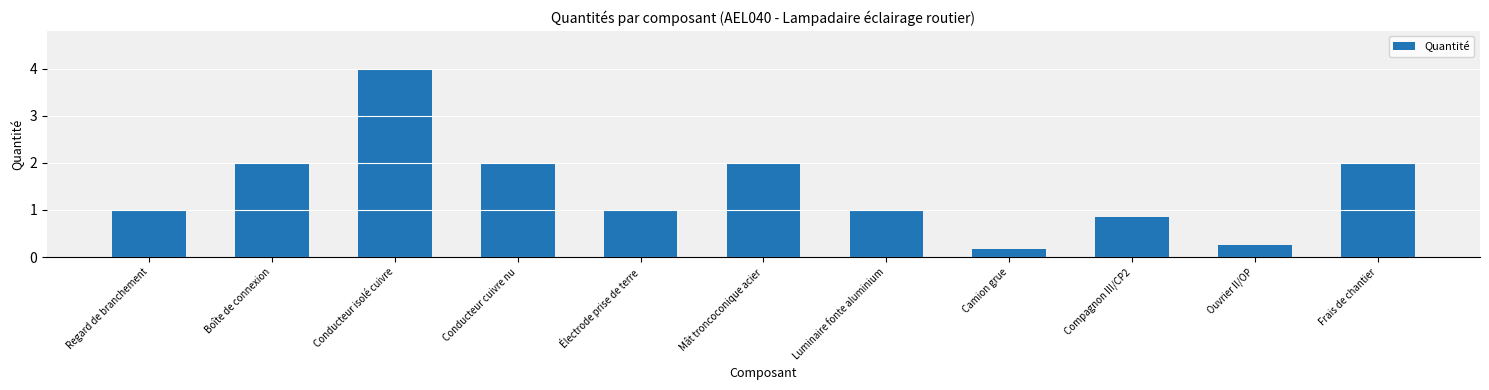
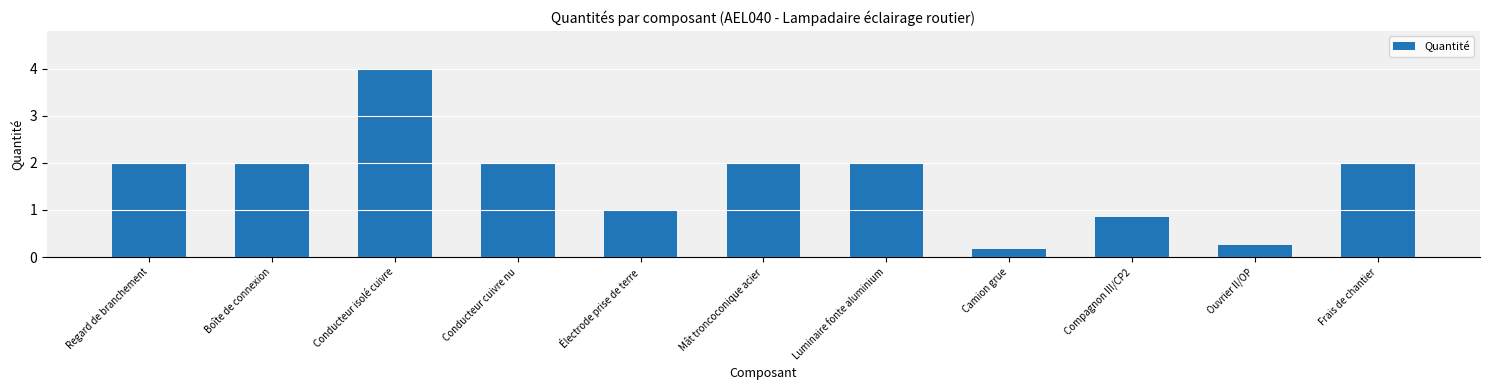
Regard de branchement: 1 -> 2
Luminaire fonte aluminium: 1 -> 2
